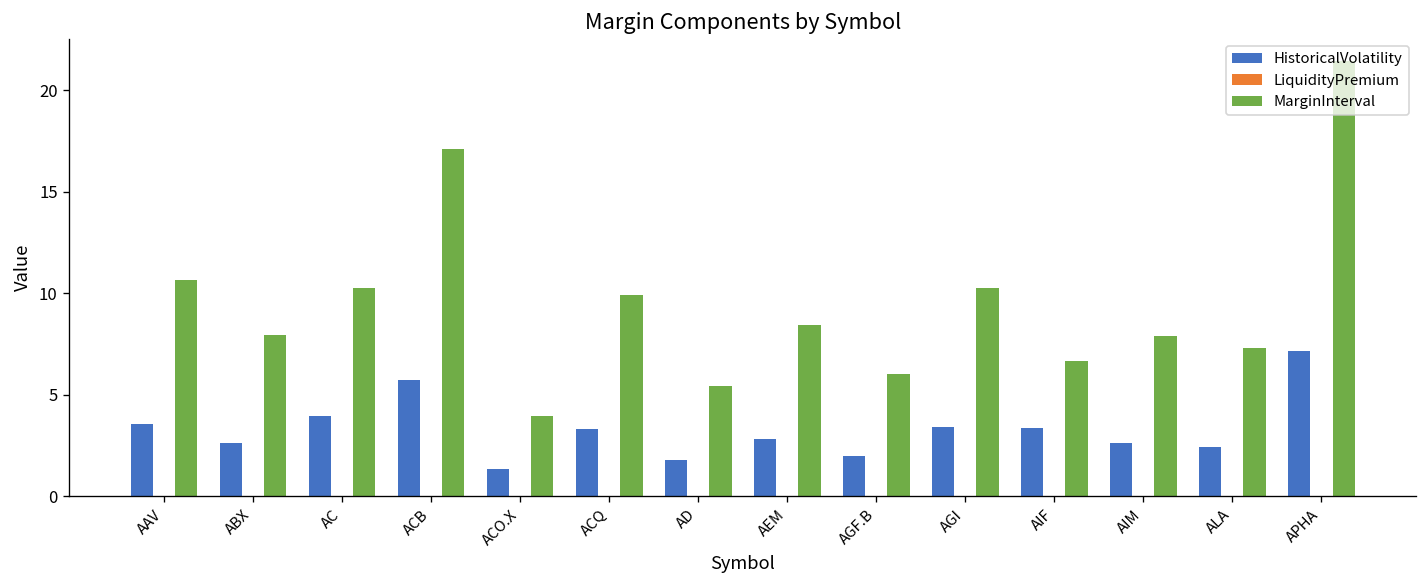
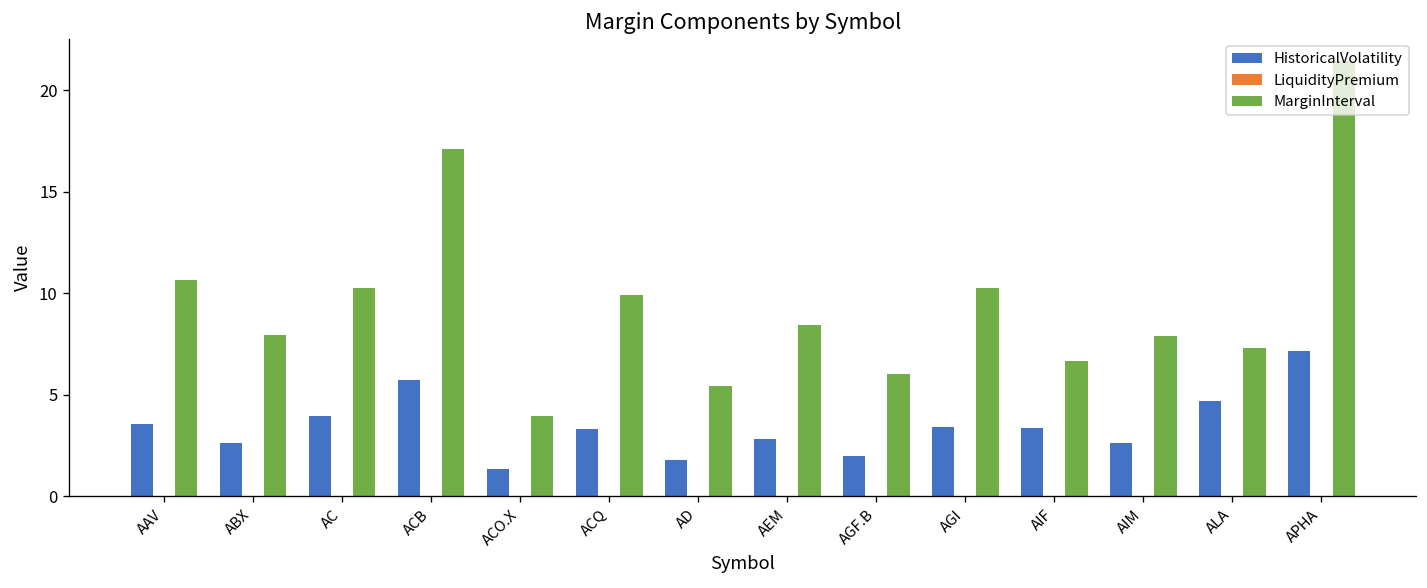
HistoricalVolatility, ALA: 2.4 -> 4.7
